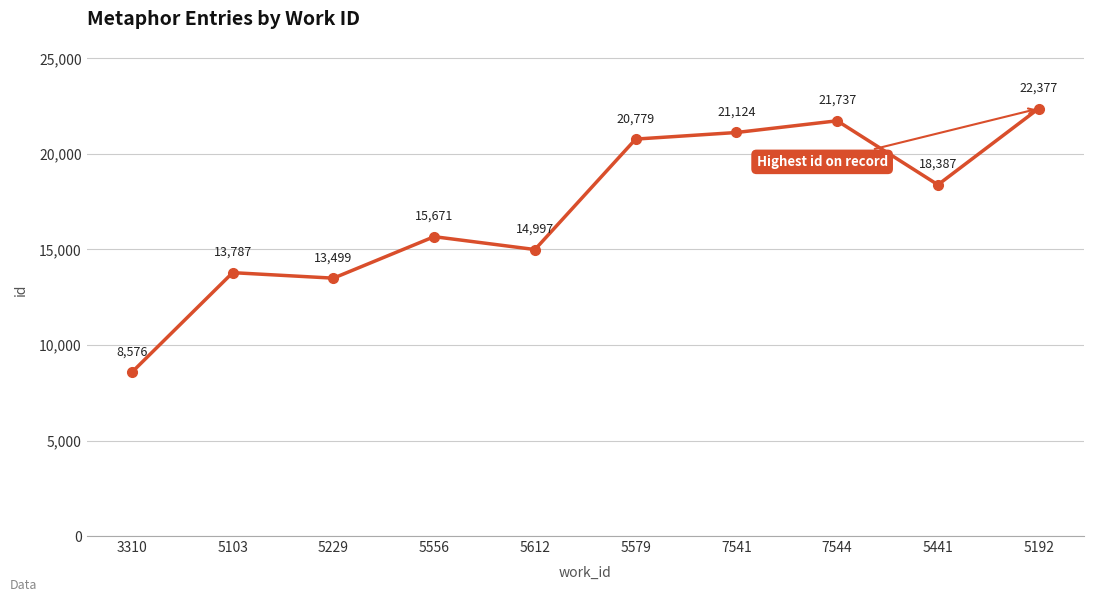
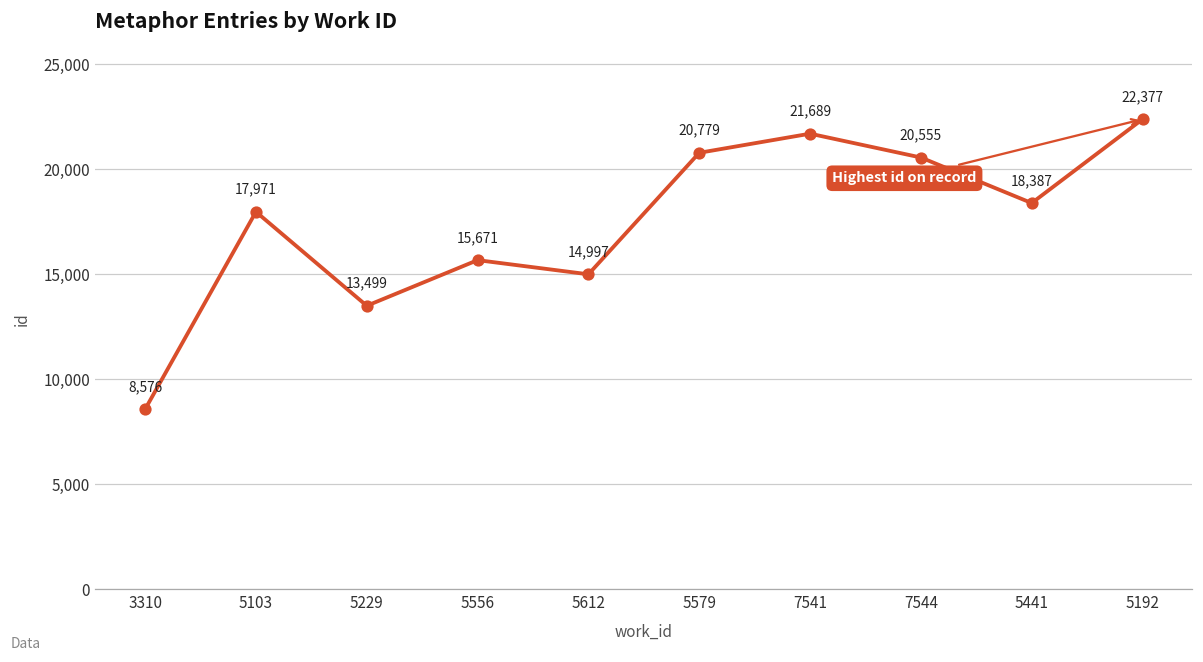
5103: 13,787 -> 17,971
7541: 21,124 -> 21,689
7544: 21,737 -> 20,555
